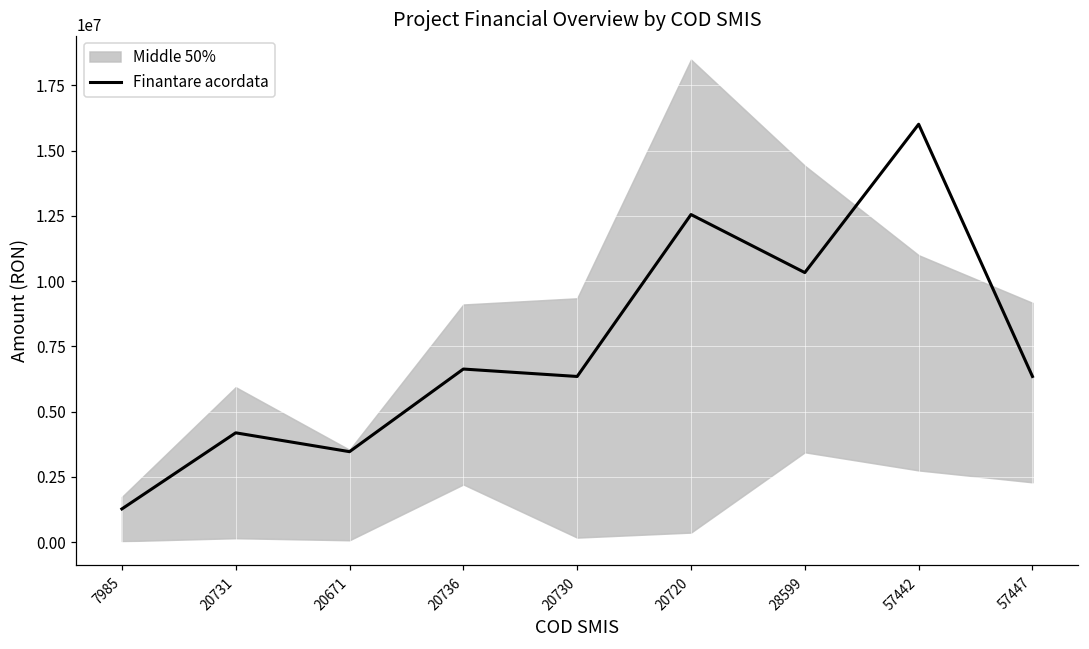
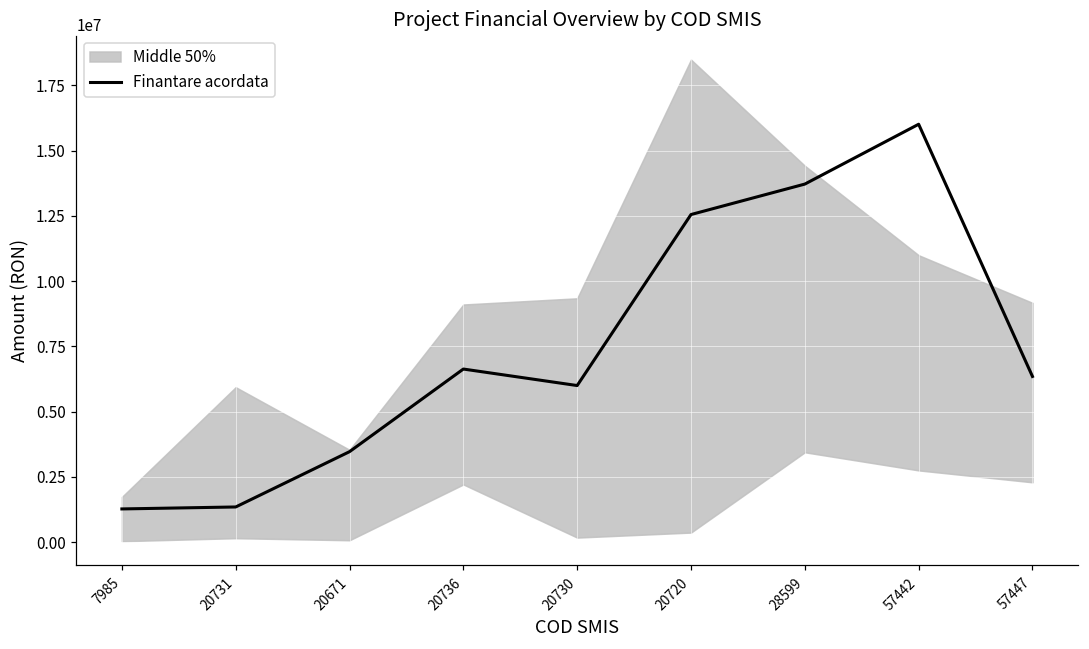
Finantare acordata, 20731: 4200000 -> 1300000
Finantare acordata, 20730: 6300000 -> 6000000
Finantare acordata, 28599: 10300000 -> 13700000
